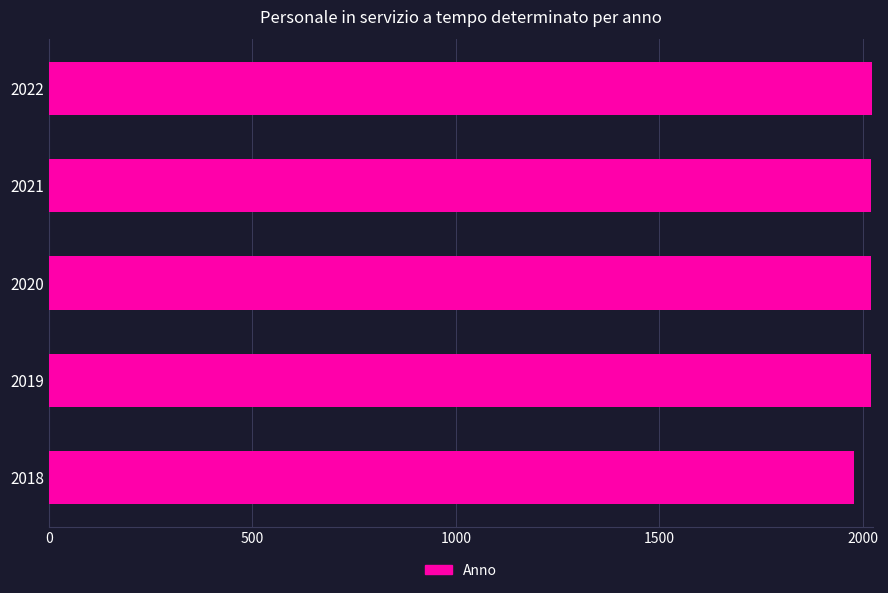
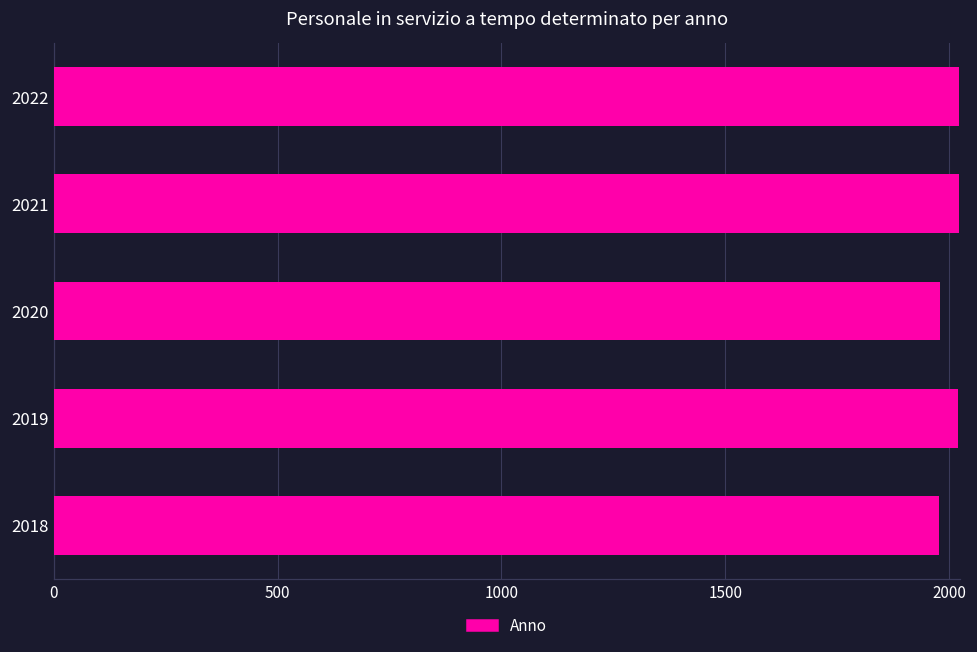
2020: 2020 -> 1980
